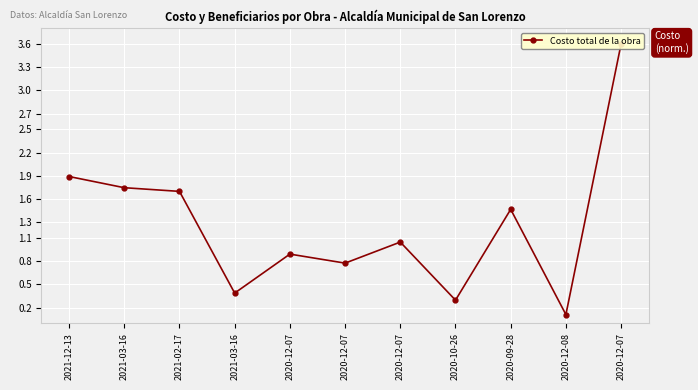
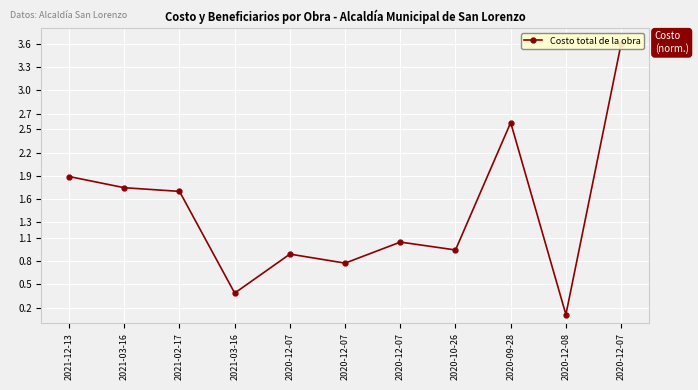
2020-10-26: 0.3 -> 0.9
2020-09-28: 1.5 -> 2.6
